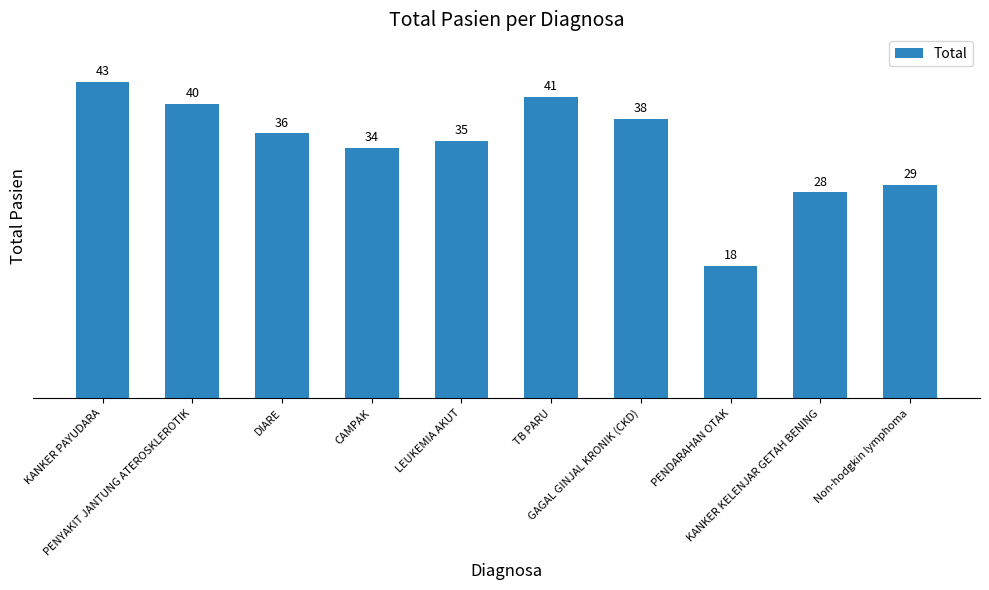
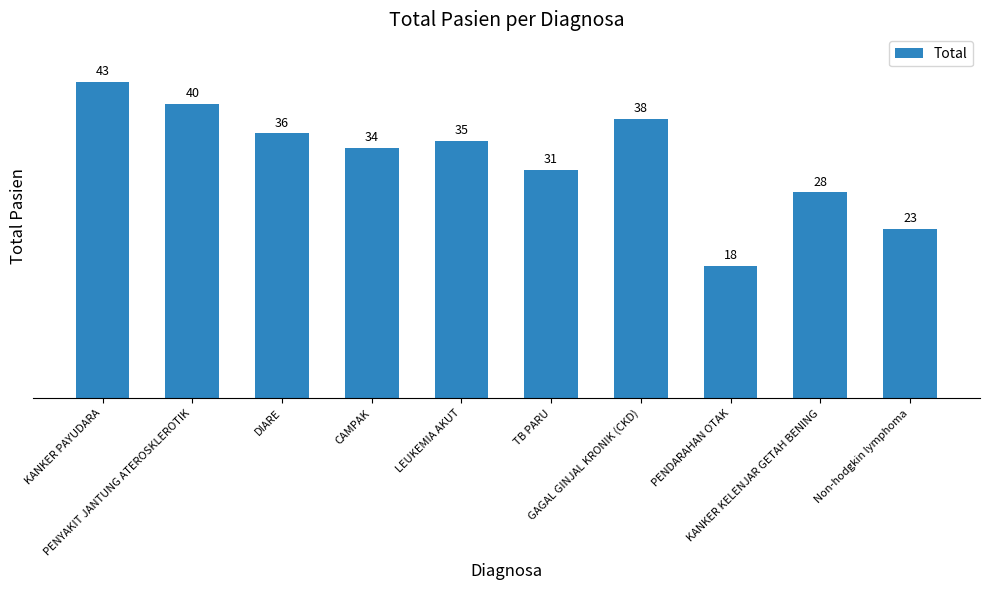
TB PARU: 41 -> 31
Non-hodgkin lymphoma: 29 -> 23
